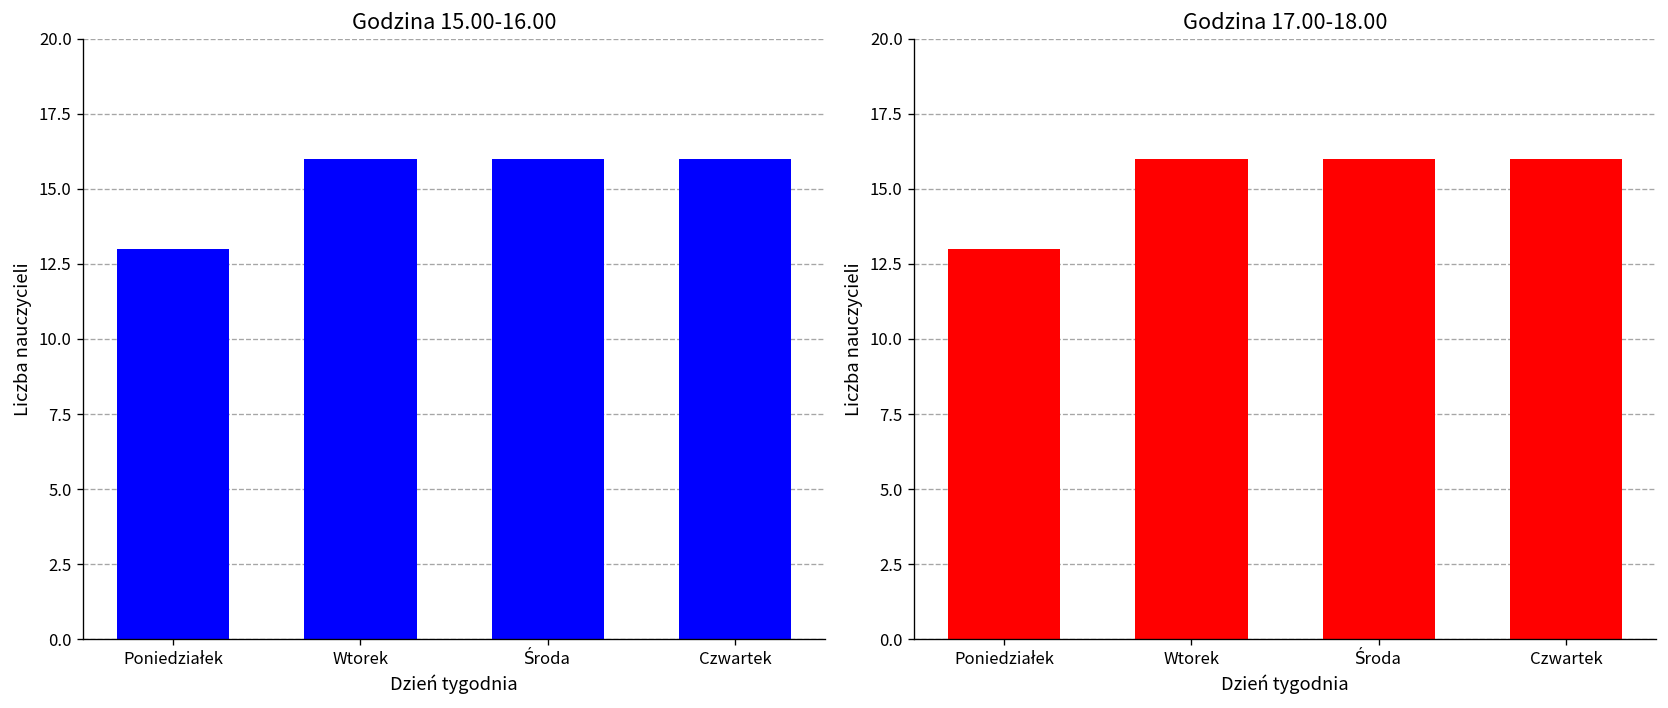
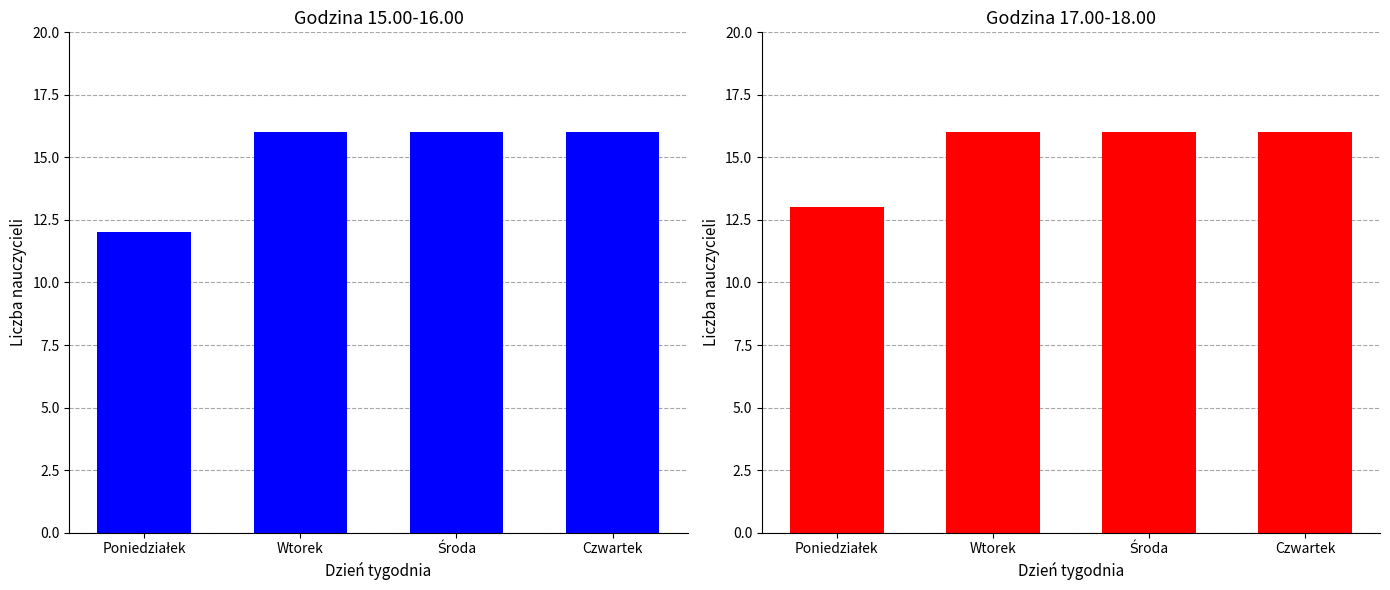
Godzina 15.00-16.00, Poniedziałek: 13 -> 12
